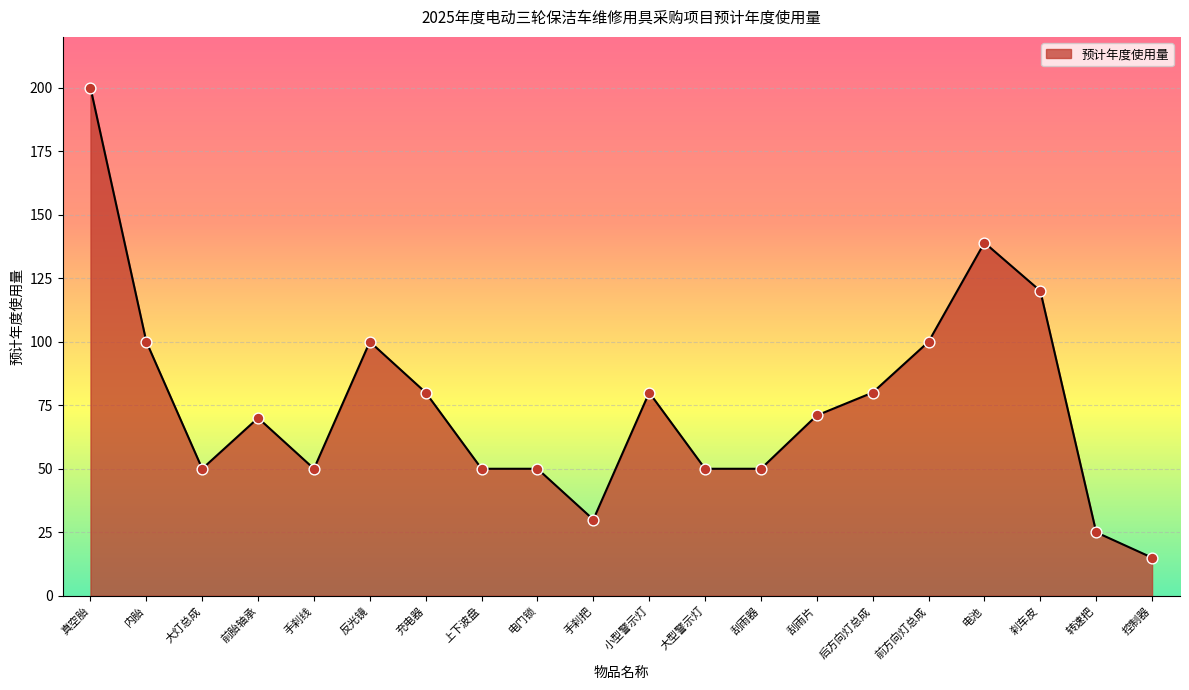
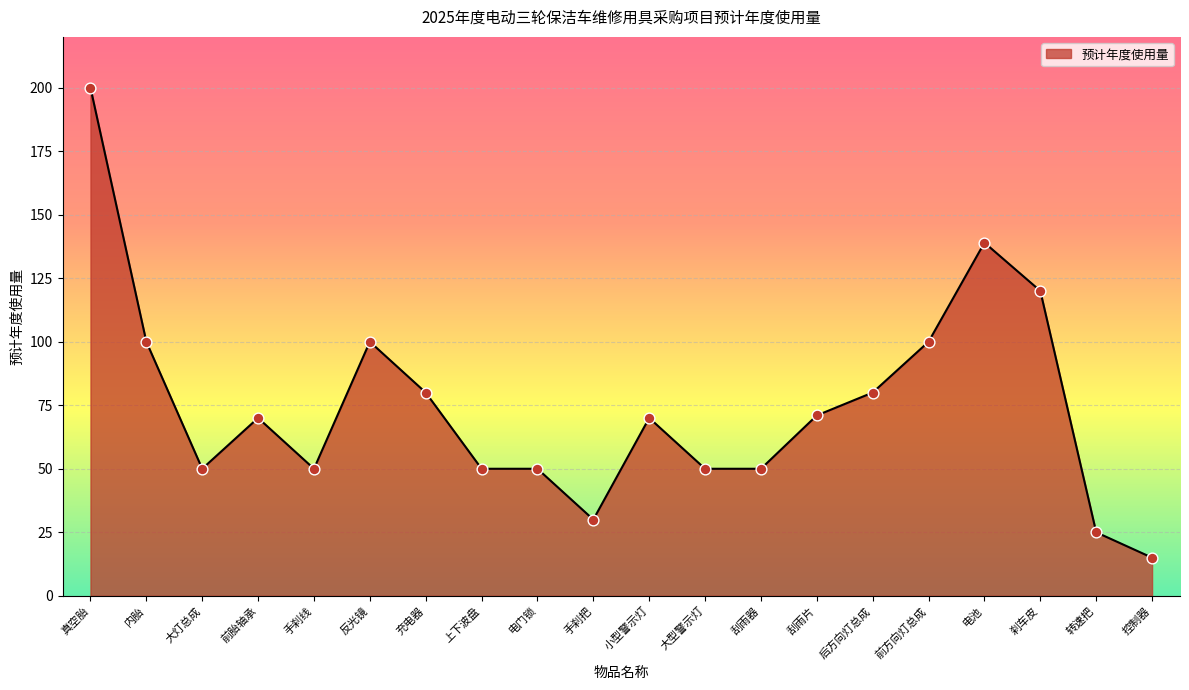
小型警示灯: 80 -> 70
